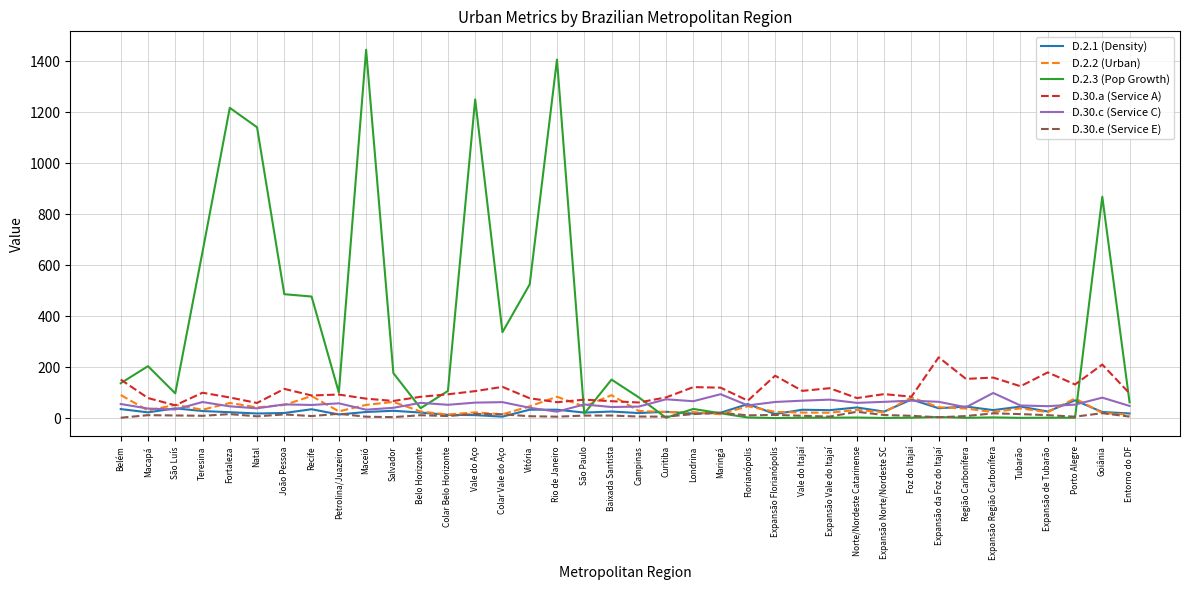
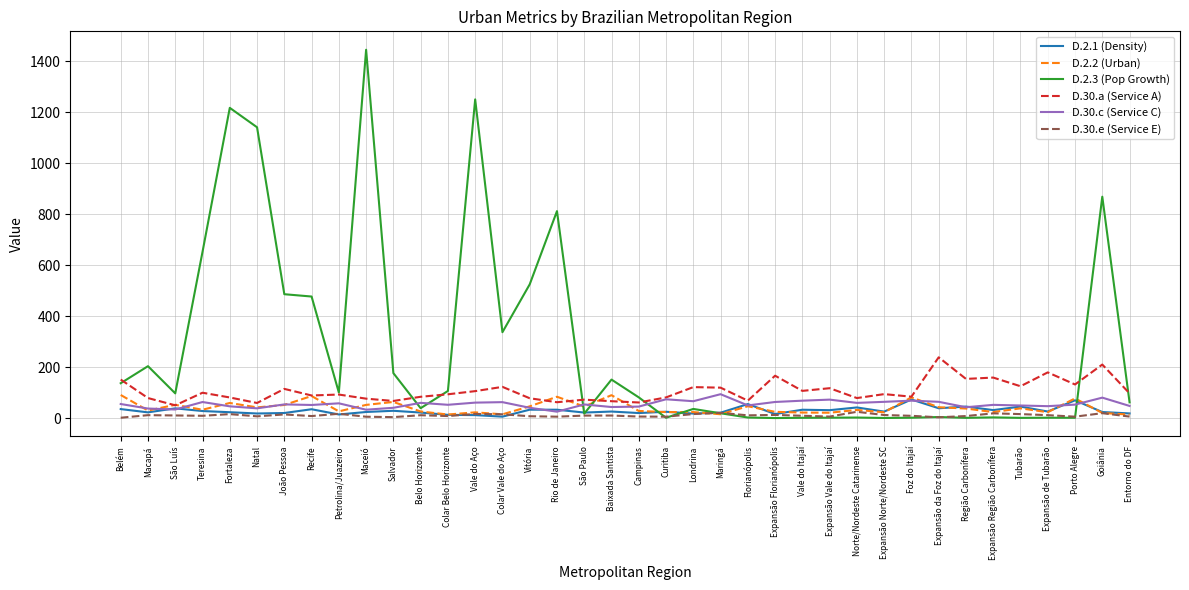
D.2.3 (Pop Growth), Rio de Janeiro: 1410 -> 810
D.30.c (Service C), Expansão Região Carbonífera: 100 -> 50
